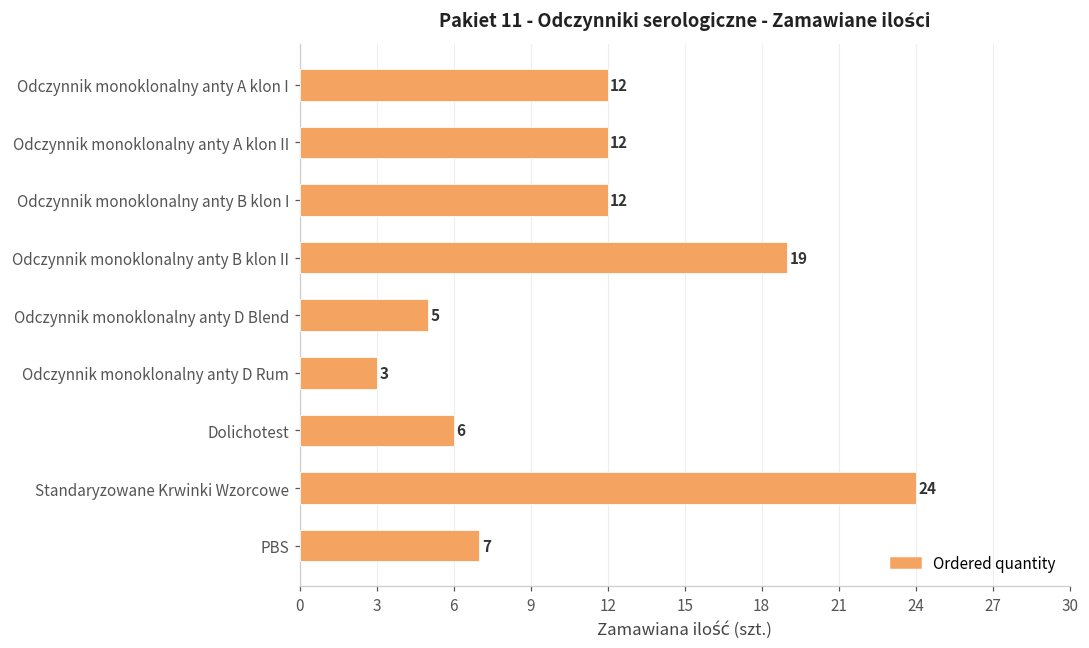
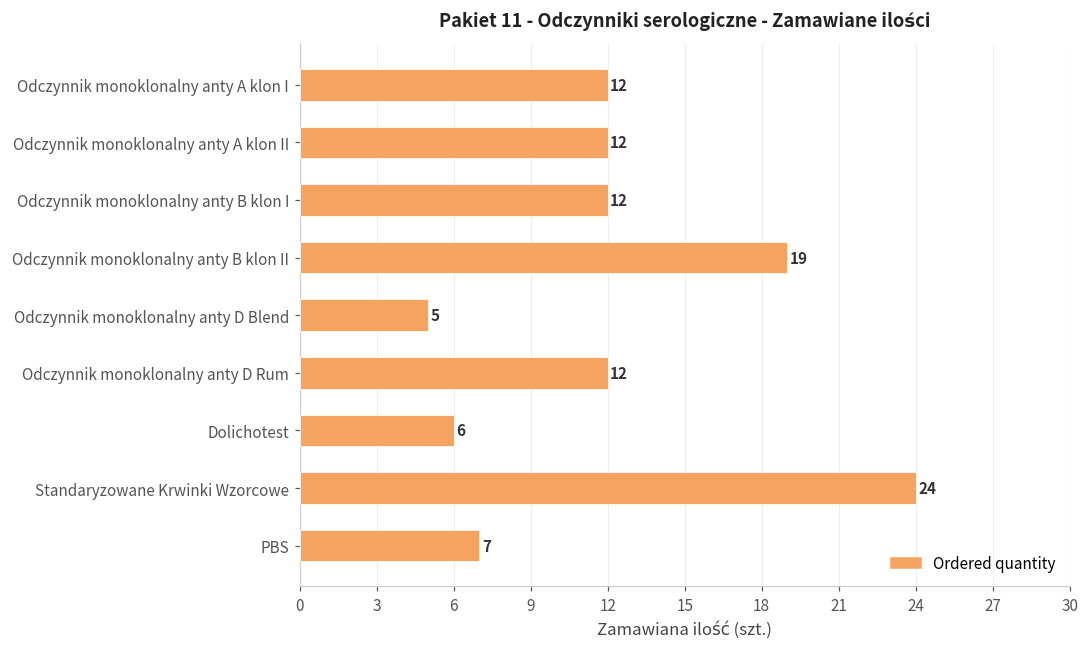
Odczynnik monoklonalny anty D Rum: 3 -> 12
